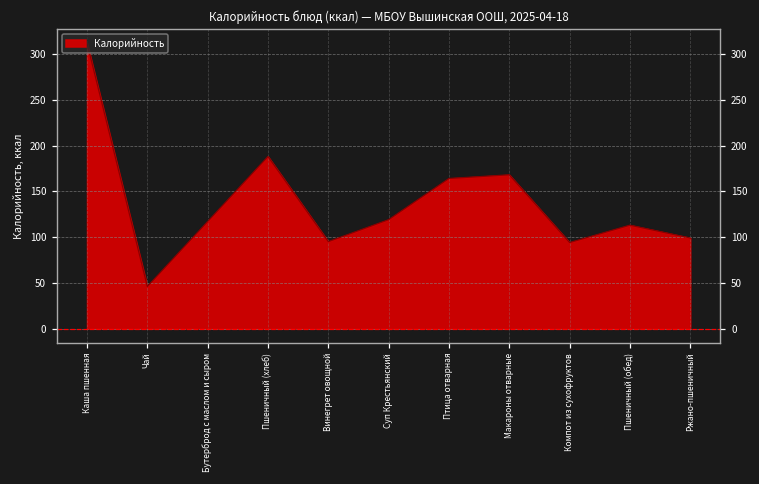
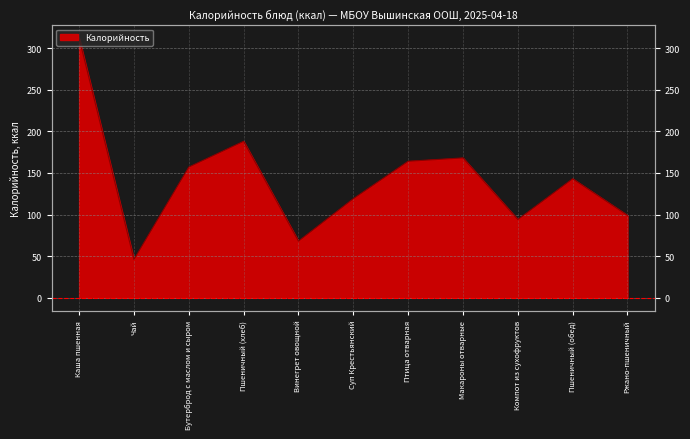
Бутерброд с маслом и сыром: 120 -> 160
Винегрет овощной: 100 -> 70
Пшеничный (обед): 110 -> 140
